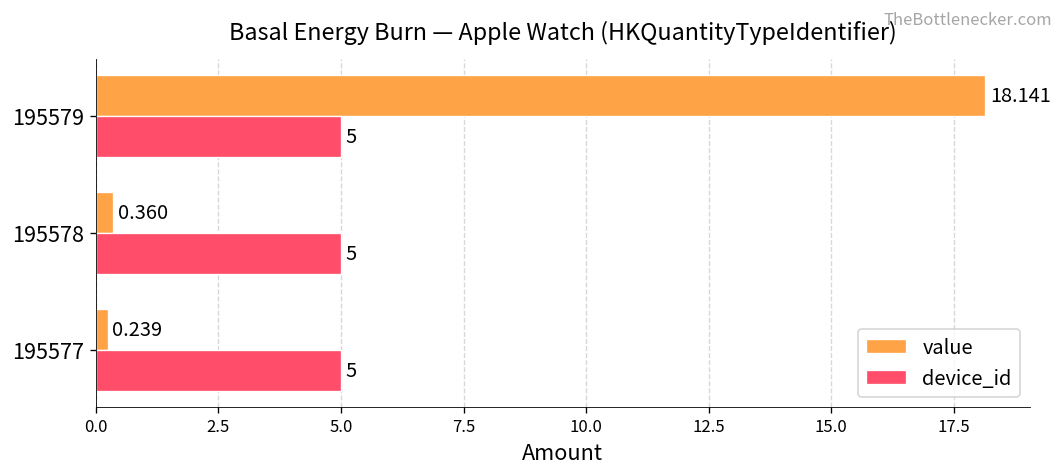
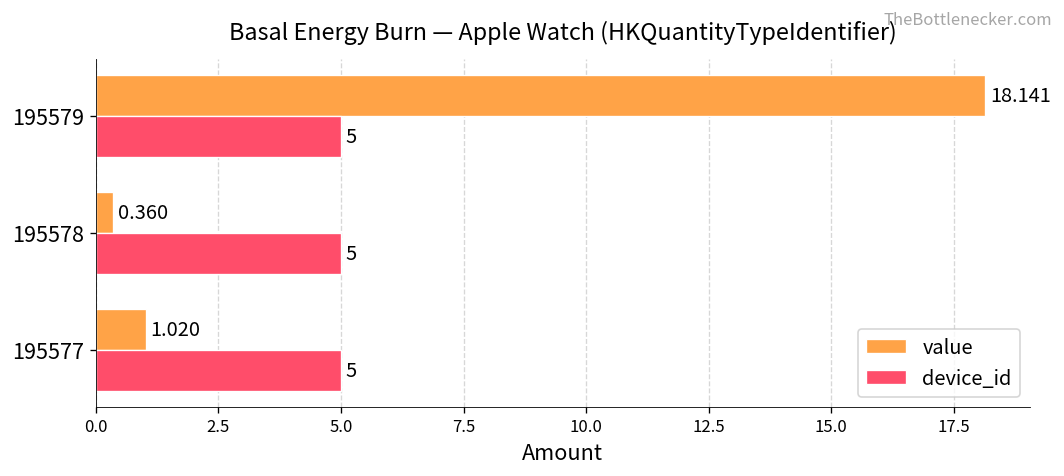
value, 195577: 0.239 -> 1.020
